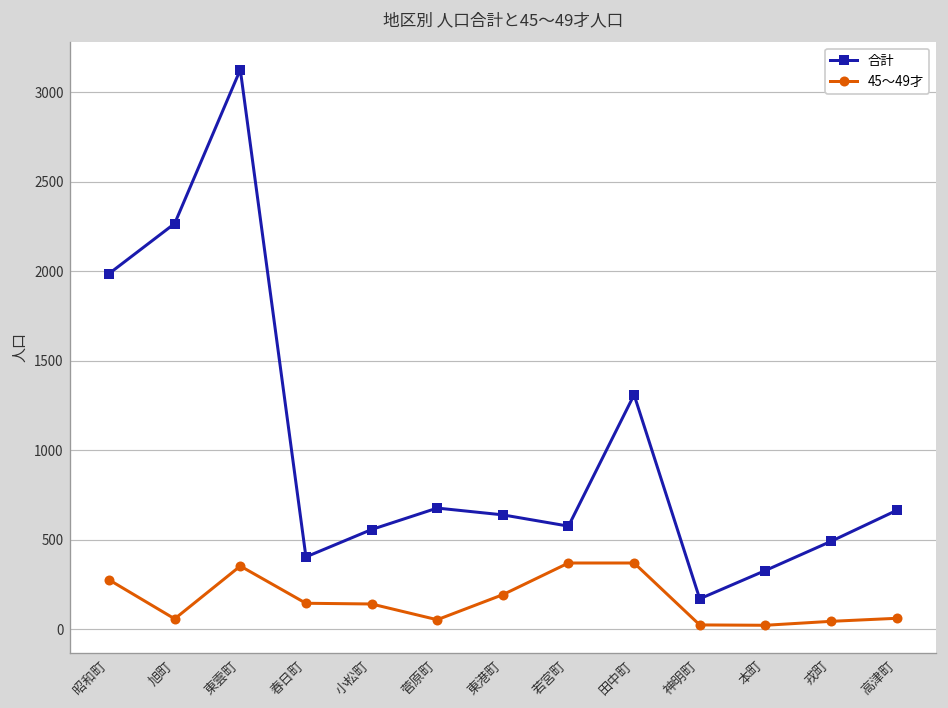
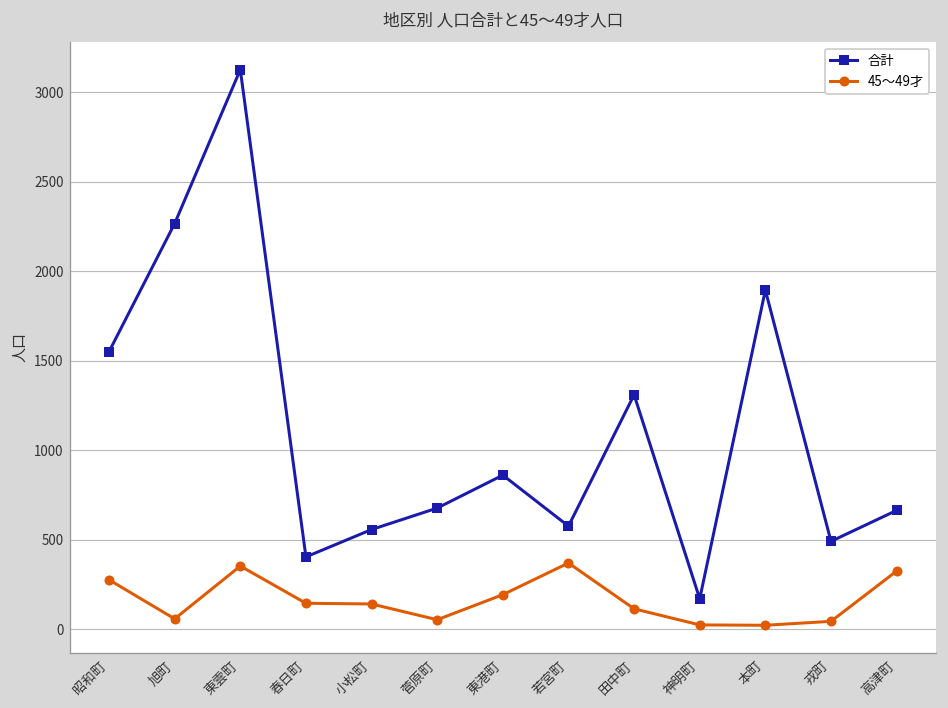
合計, 昭和町: 1990 -> 1550
合計, 東港町: 640 -> 860
45～49才, 田中町: 370 -> 110
合計, 本町: 330 -> 1890
45～49才, 高津町: 60 -> 320
